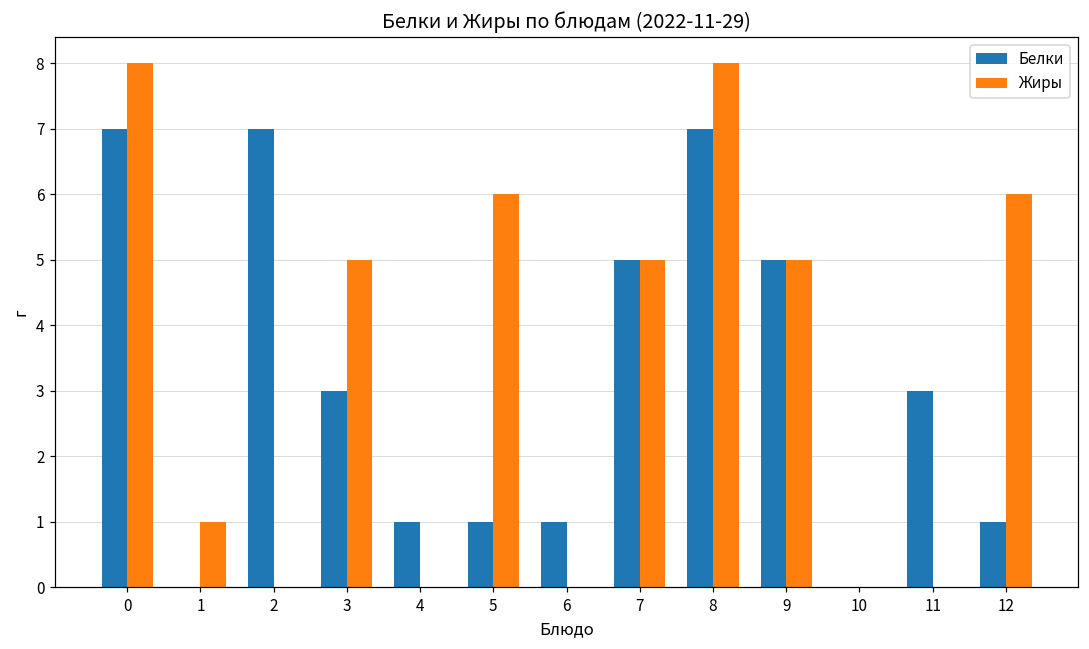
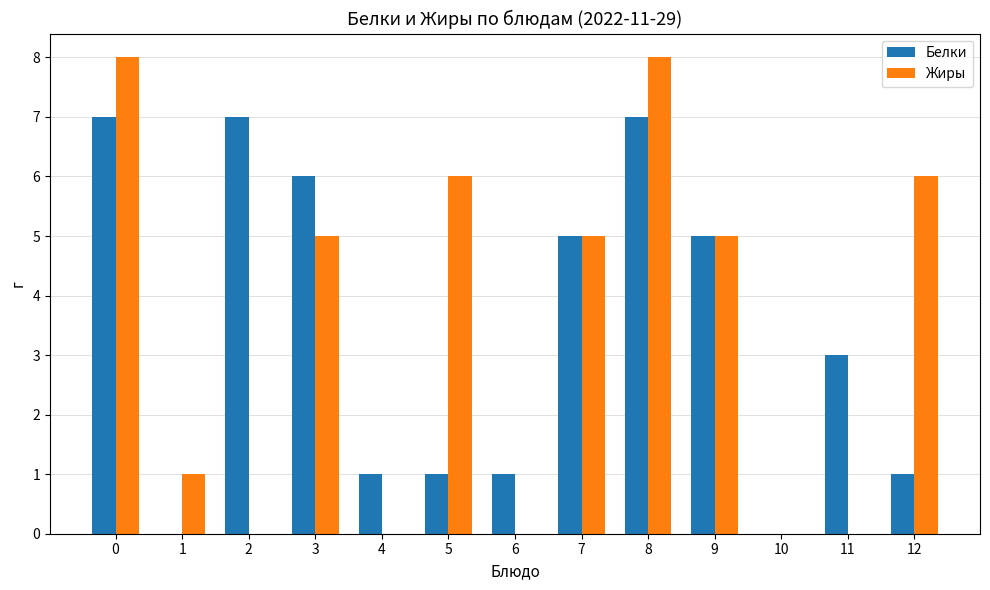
Белки, 3: 3 -> 6
